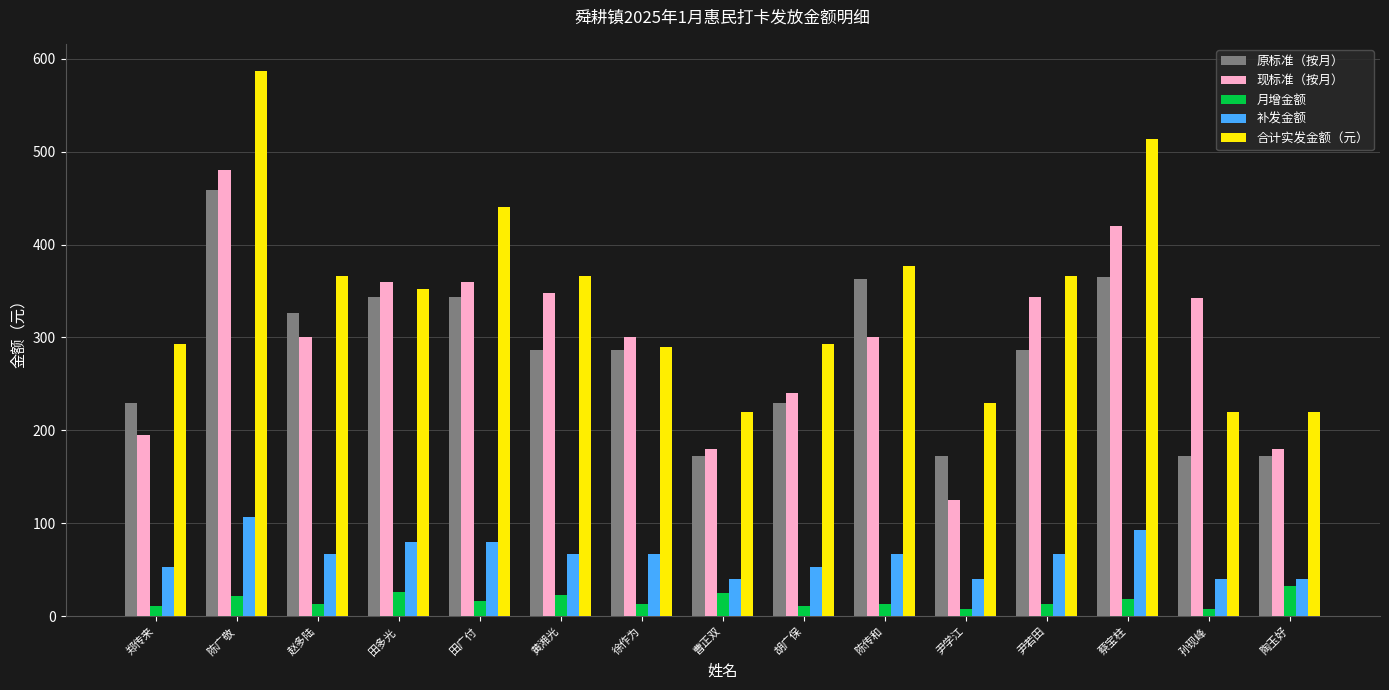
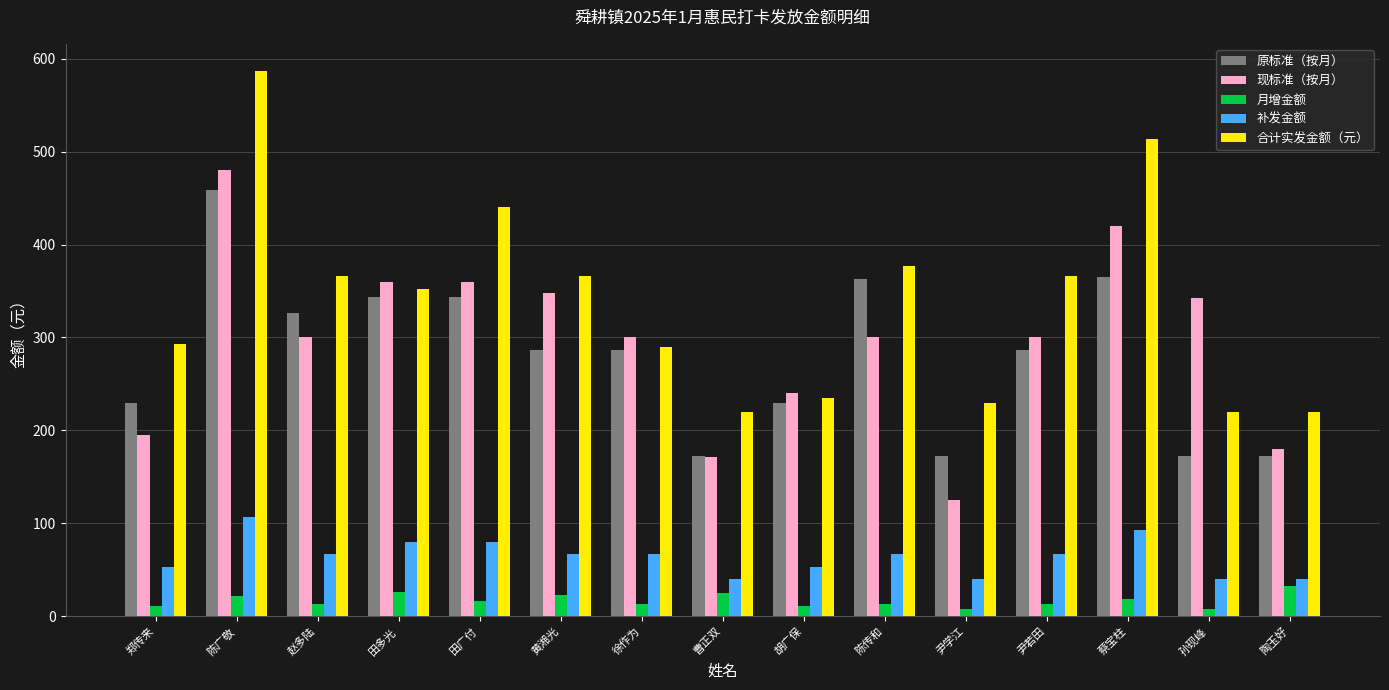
现标准（按月）, 曹正双: 180 -> 170
合计实发金额（元）, 胡广保: 290 -> 230
现标准（按月）, 尹若田: 340 -> 300
